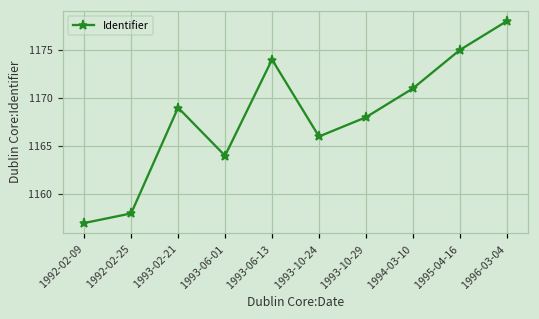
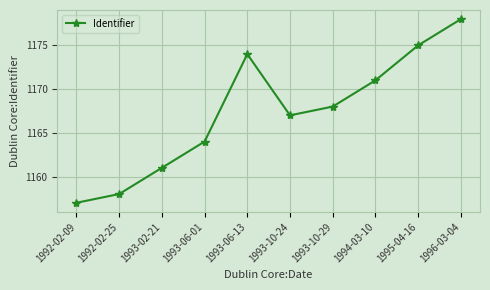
1993-02-21: 1169 -> 1161
1993-10-24: 1166 -> 1167
